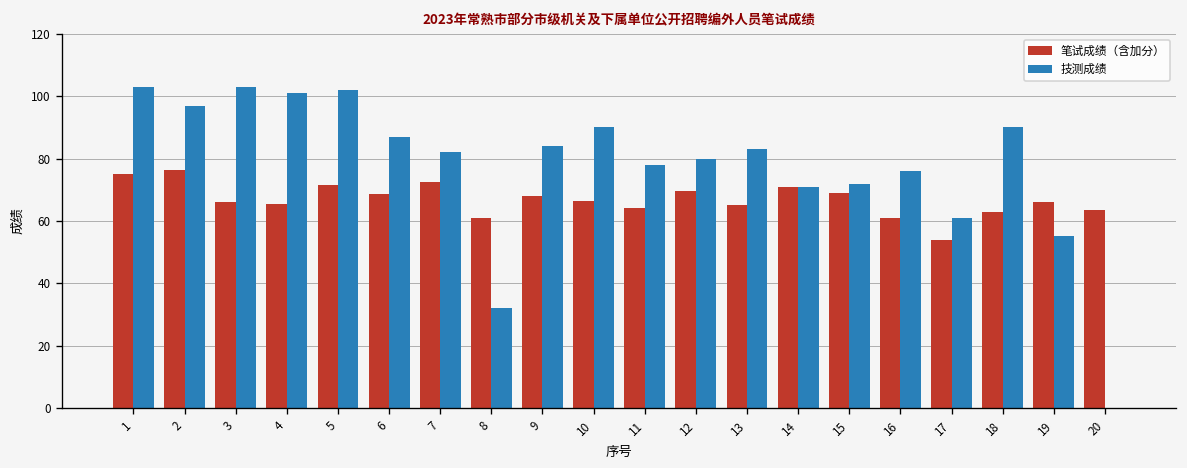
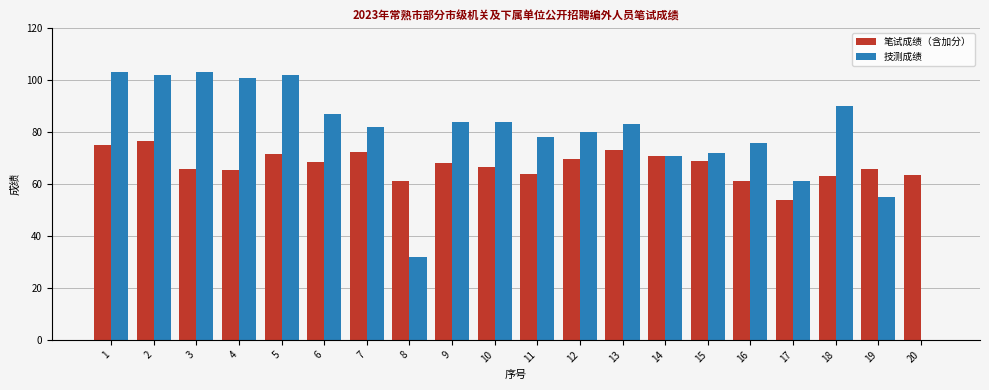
技测成绩, 2: 97 -> 102
技测成绩, 10: 90 -> 84
笔试成绩（含加分）, 13: 65 -> 73
